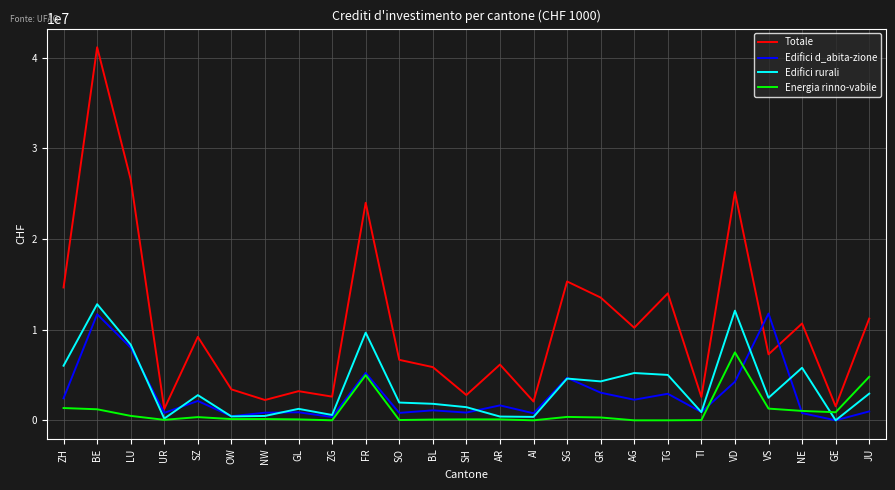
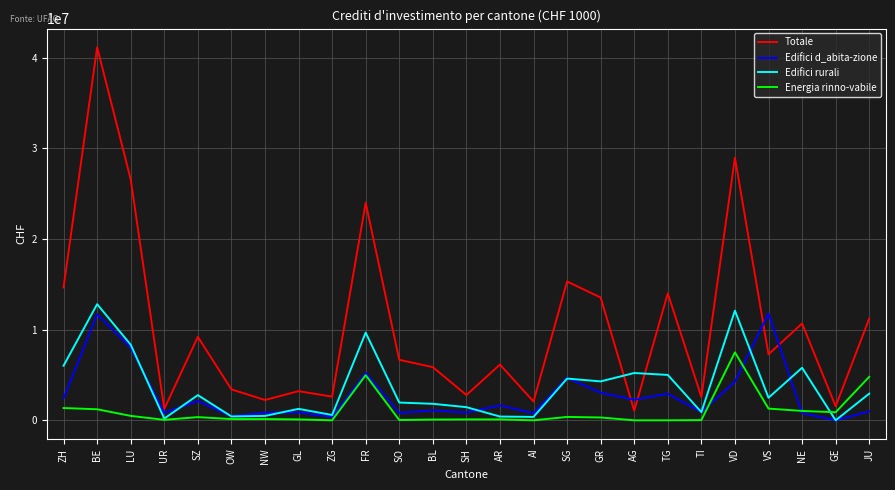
Totale, AG: 10000000 -> 1000000
Totale, VD: 25000000 -> 29000000
